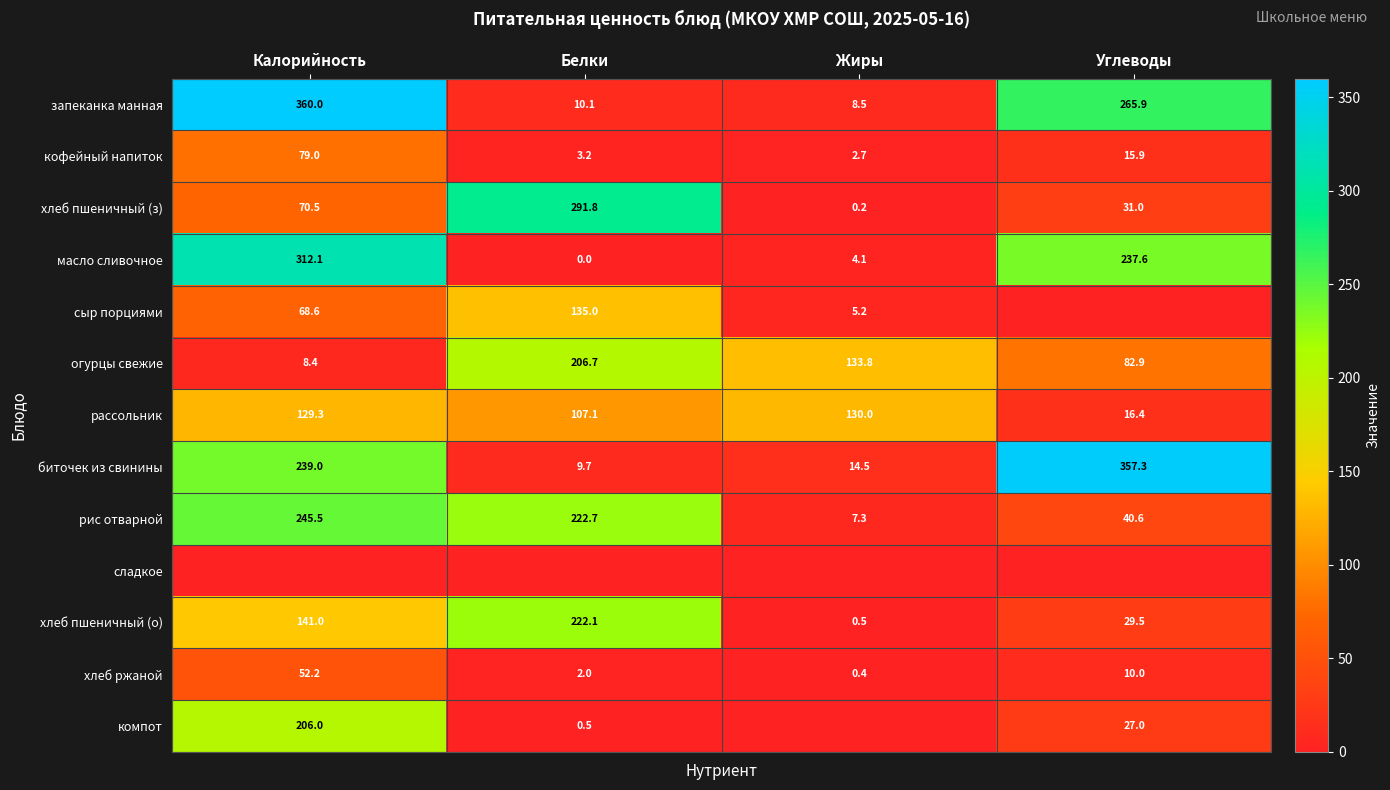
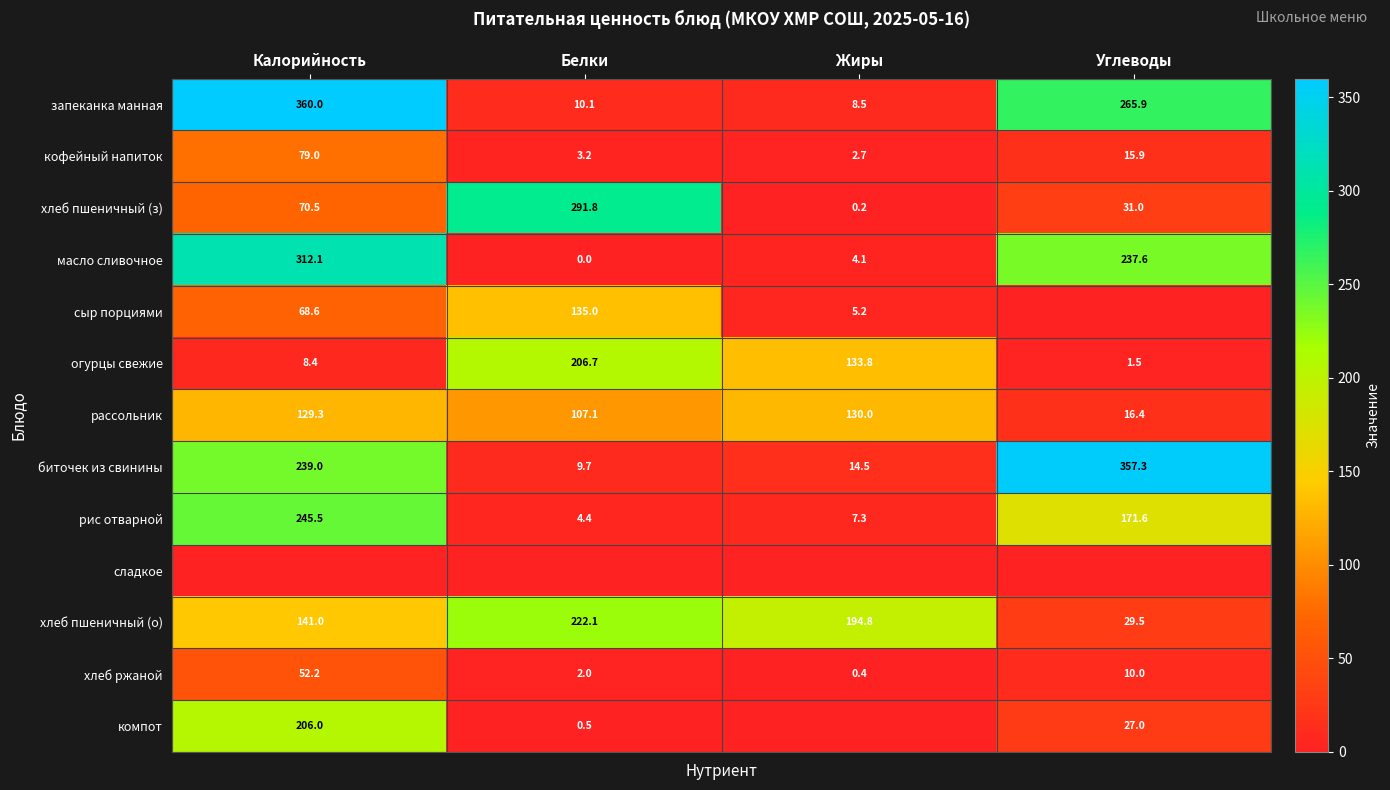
огурцы свежие, Углеводы: 82.9 -> 1.5
рис отварной, Белки: 222.7 -> 4.4
рис отварной, Углеводы: 40.6 -> 171.6
хлеб пшеничный (о), Жиры: 0.5 -> 194.8
